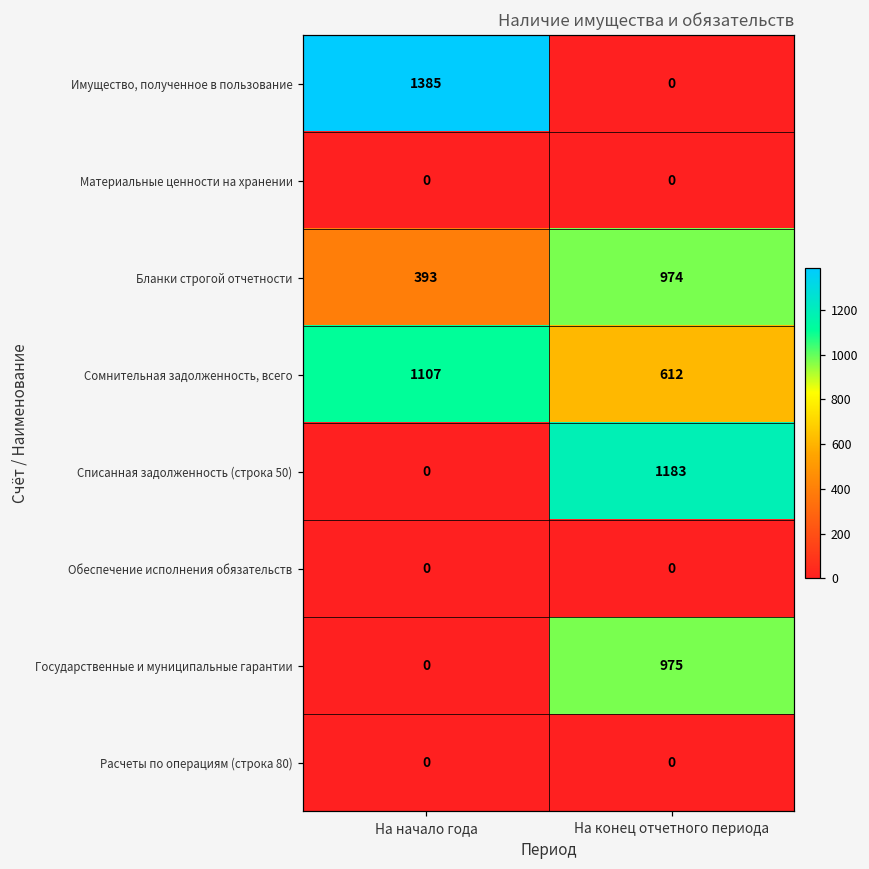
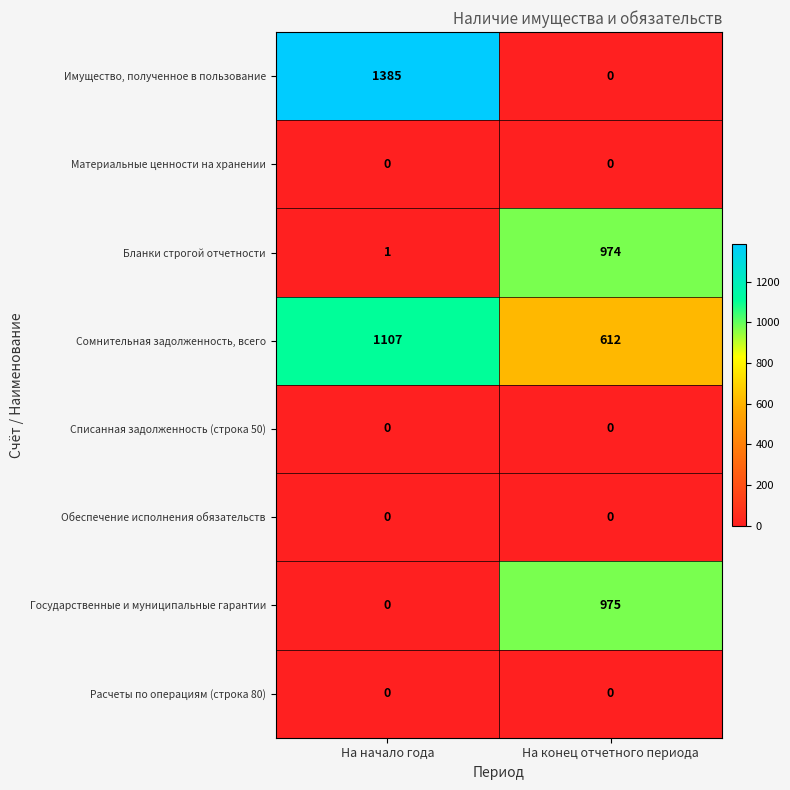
Бланки строгой отчетности, На начало года: 393 -> 1
Списанная задолженность (строка 50), На конец отчетного периода: 1183 -> 0
